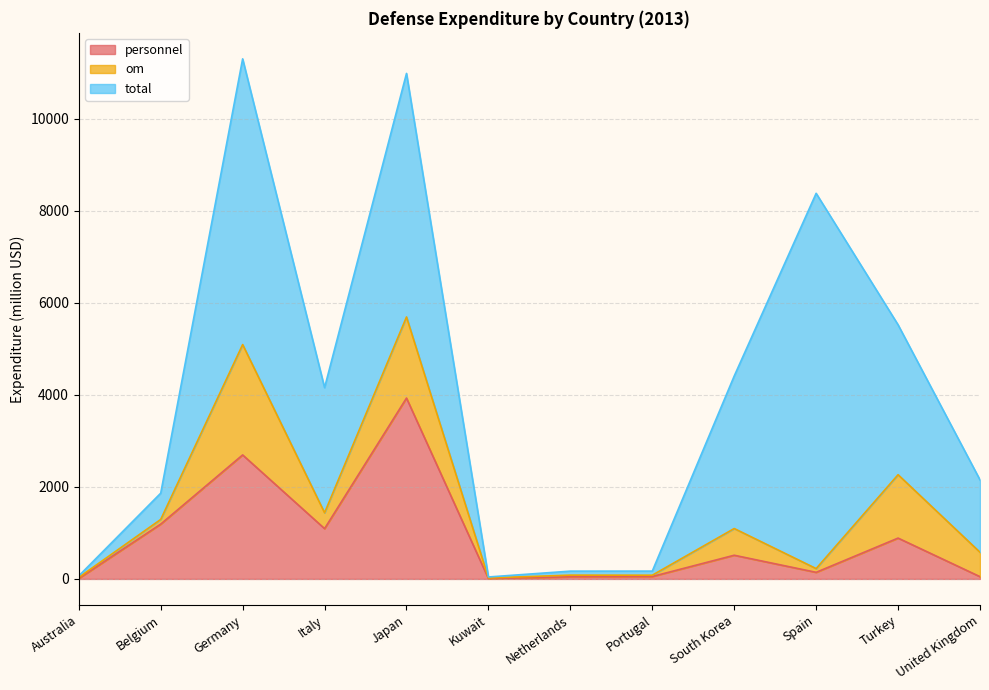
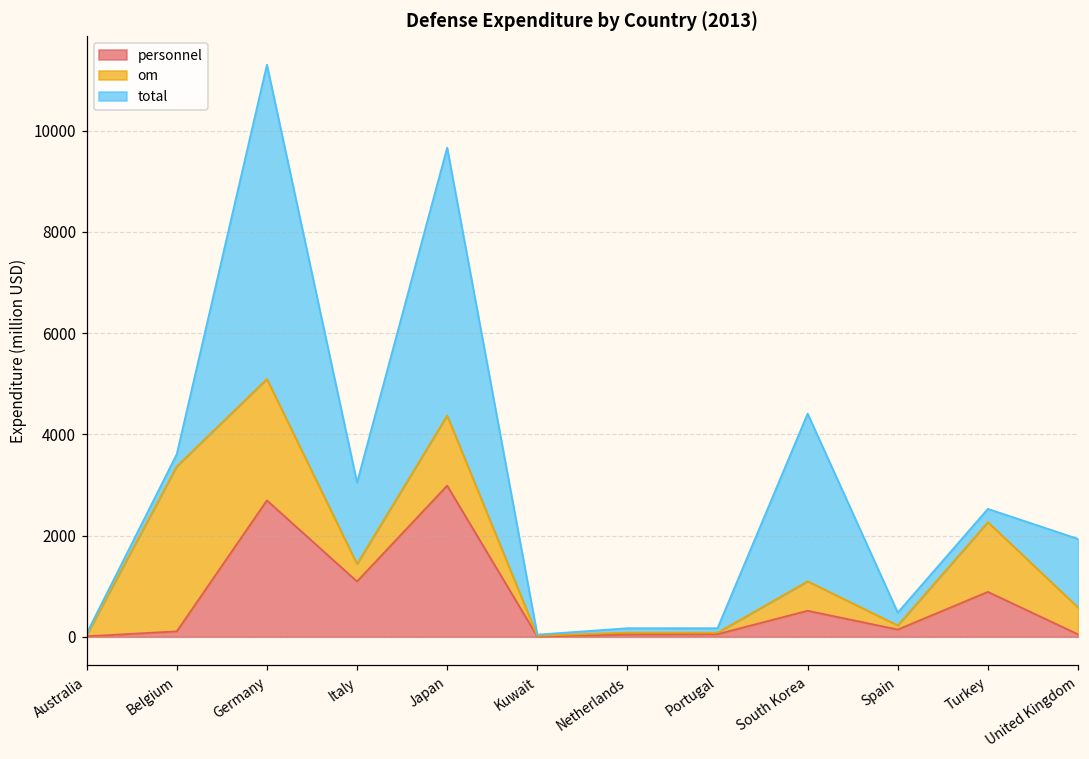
personnel, Belgium: 1200 -> 100
om, Belgium: 100 -> 3300
total, Belgium: 600 -> 200
total, Italy: 2700 -> 1600
personnel, Japan: 3900 -> 3000
om, Japan: 1800 -> 1400
total, Spain: 8200 -> 300
total, Turkey: 3300 -> 300
total, United Kingdom: 1600 -> 1400
